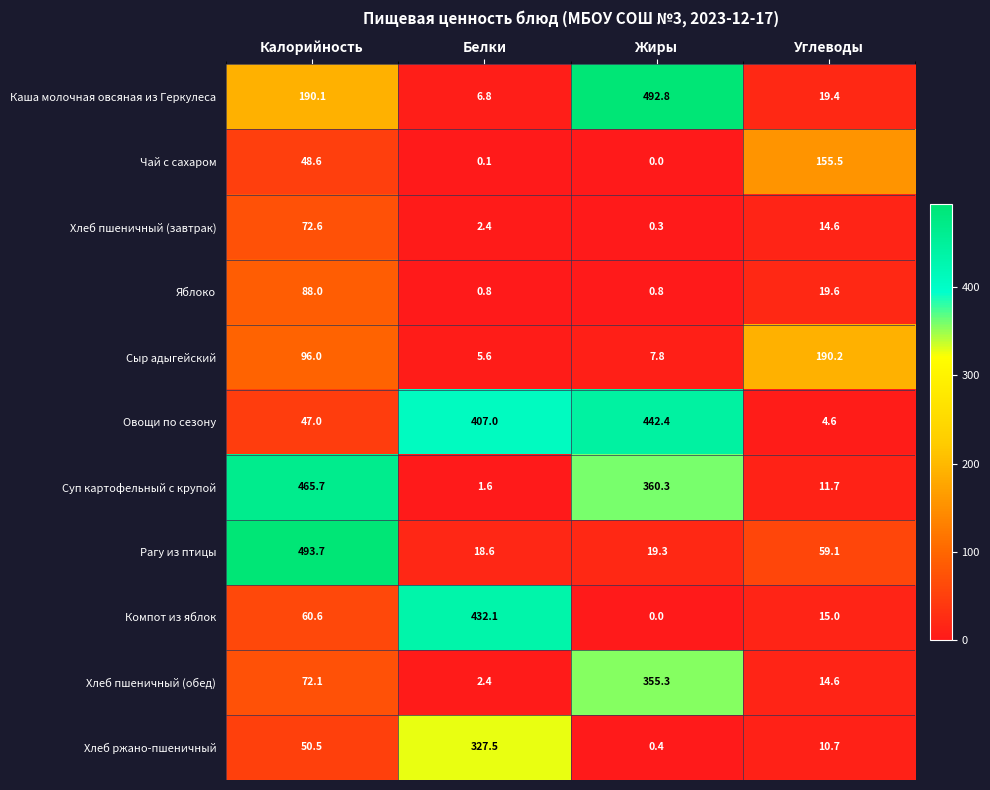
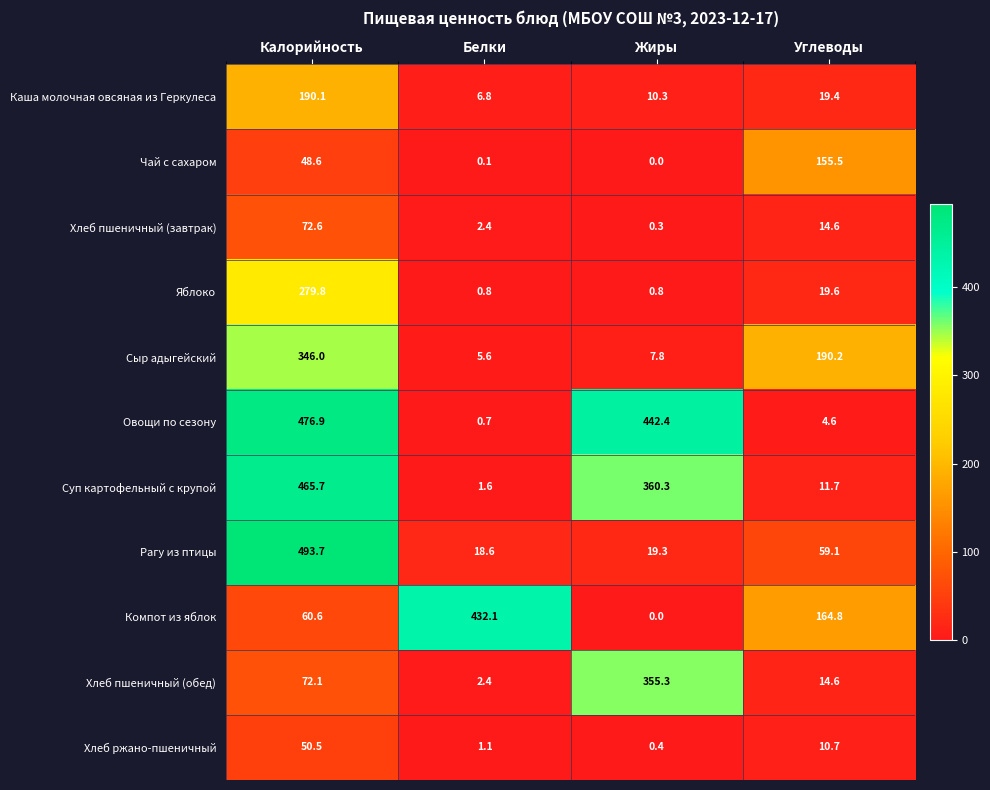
Каша молочная овсяная из Геркулеса, Жиры: 492.8 -> 10.3
Яблоко, Калорийность: 88.0 -> 279.8
Сыр адыгейский, Калорийность: 96.0 -> 346.0
Овощи по сезону, Калорийность: 47.0 -> 476.9
Овощи по сезону, Белки: 407.0 -> 0.7
Компот из яблок, Углеводы: 15.0 -> 164.8
Хлеб ржано-пшеничный, Белки: 327.5 -> 1.1
